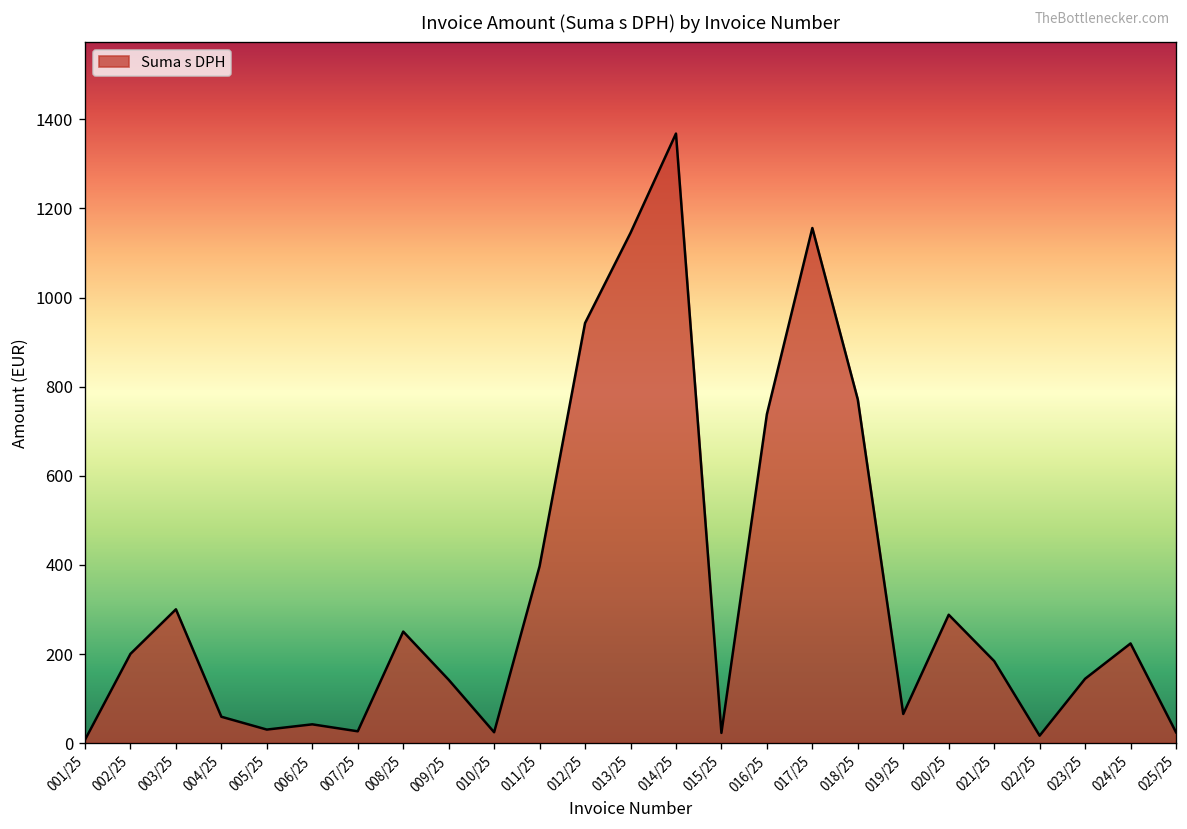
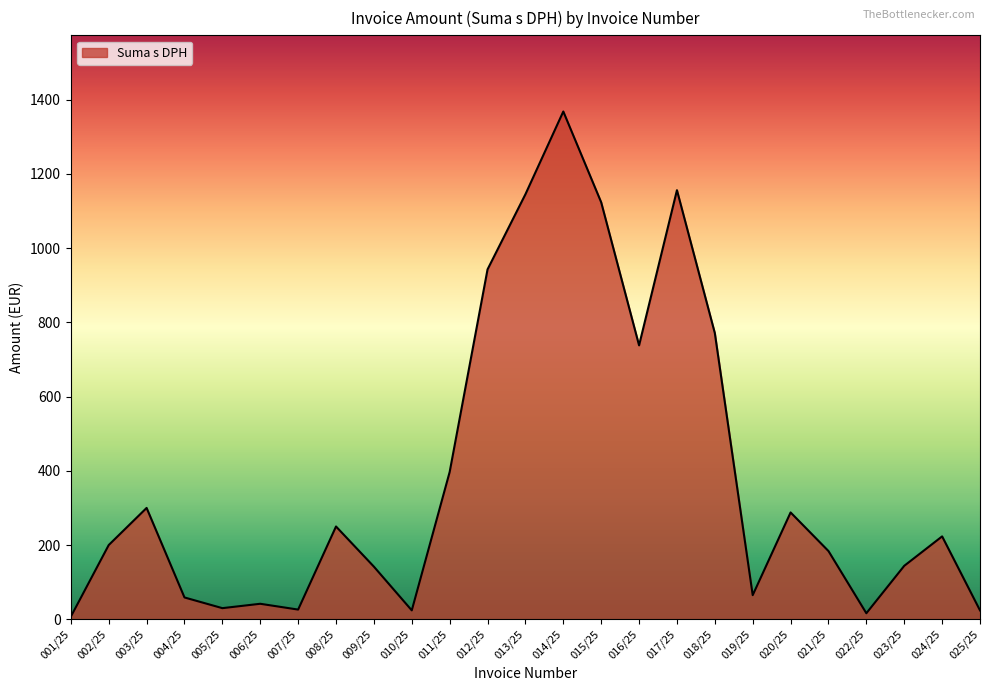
015/25: 20 -> 1120
